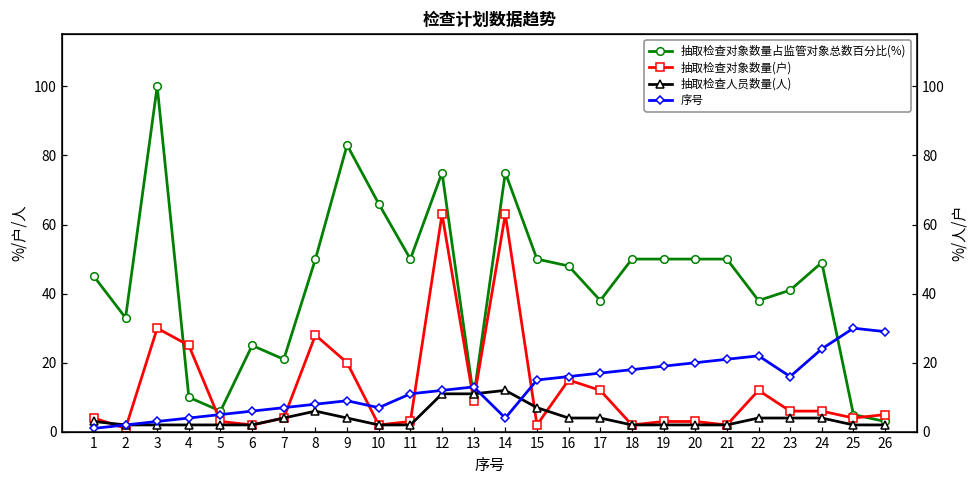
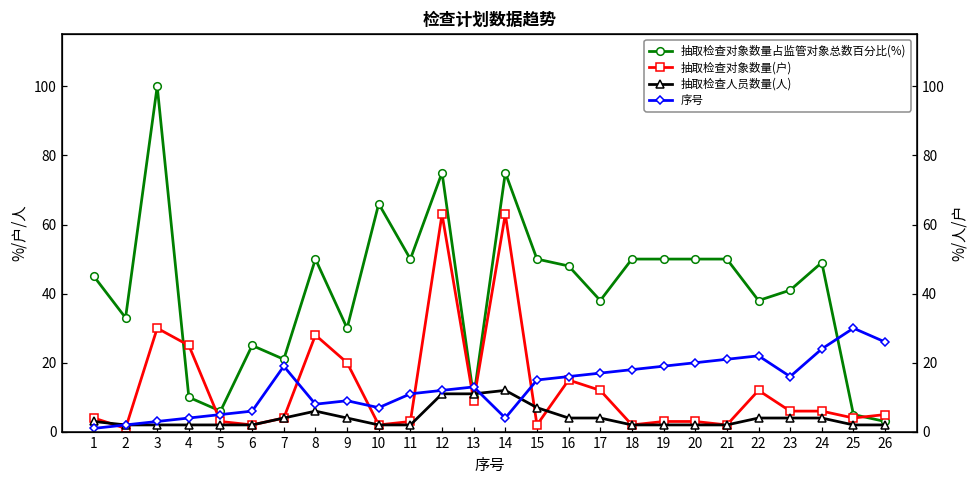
序号, 7: 7 -> 19
抽取检查对象数量占监管对象总数百分比(%), 9: 83 -> 30
序号, 26: 29 -> 26
